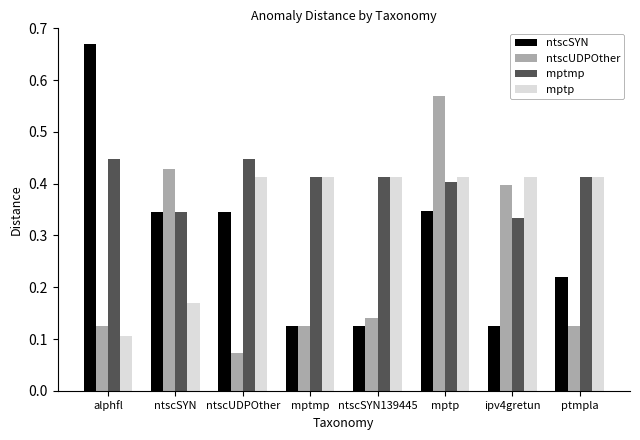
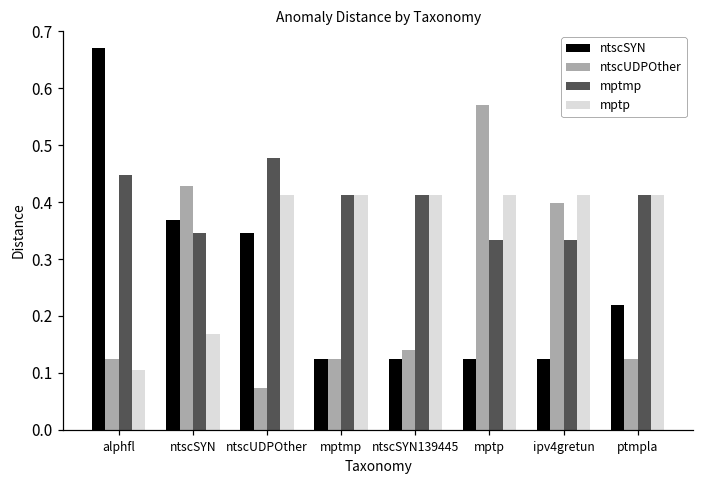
ntscSYN, ntscSYN: 0.35 -> 0.37
mptmp, ntscUDPOther: 0.45 -> 0.48
ntscSYN, mptp: 0.35 -> 0.13
mptmp, mptp: 0.40 -> 0.33
